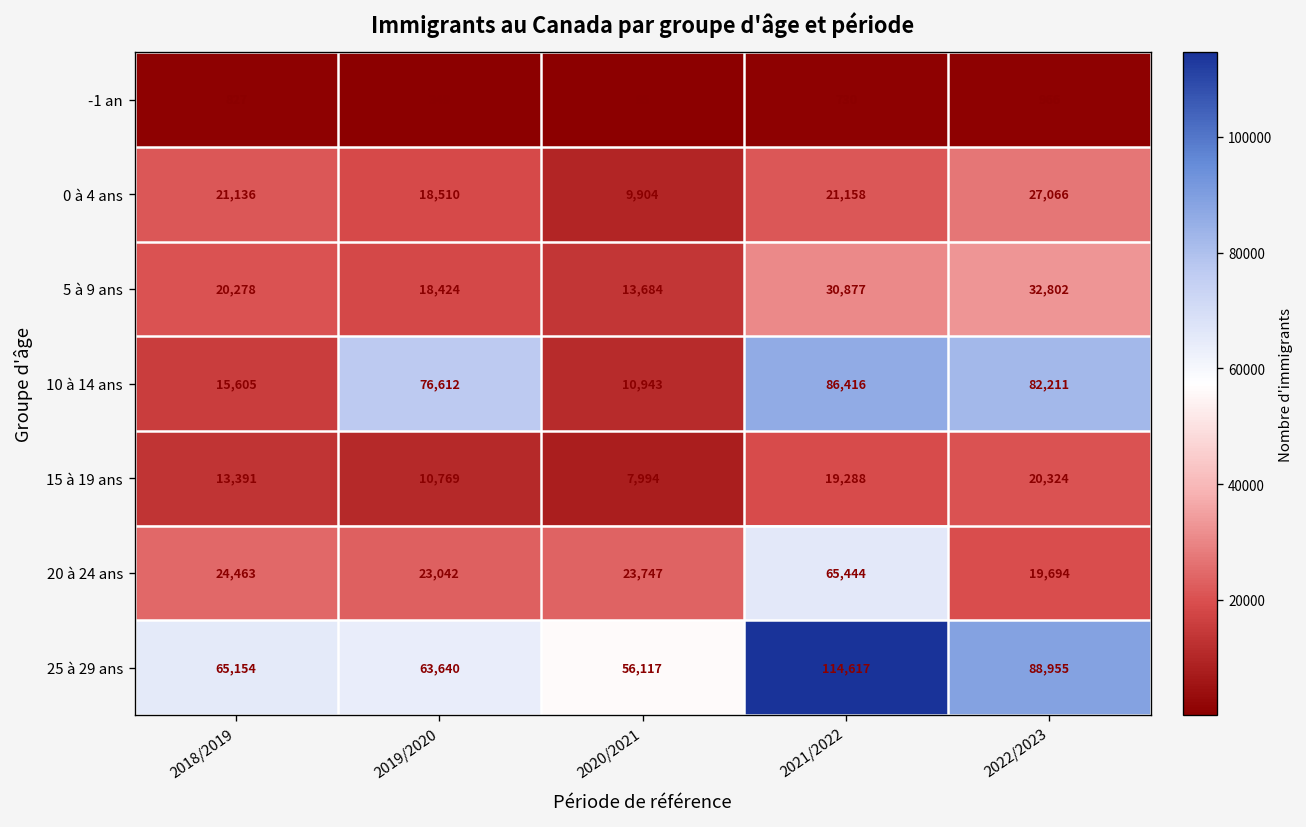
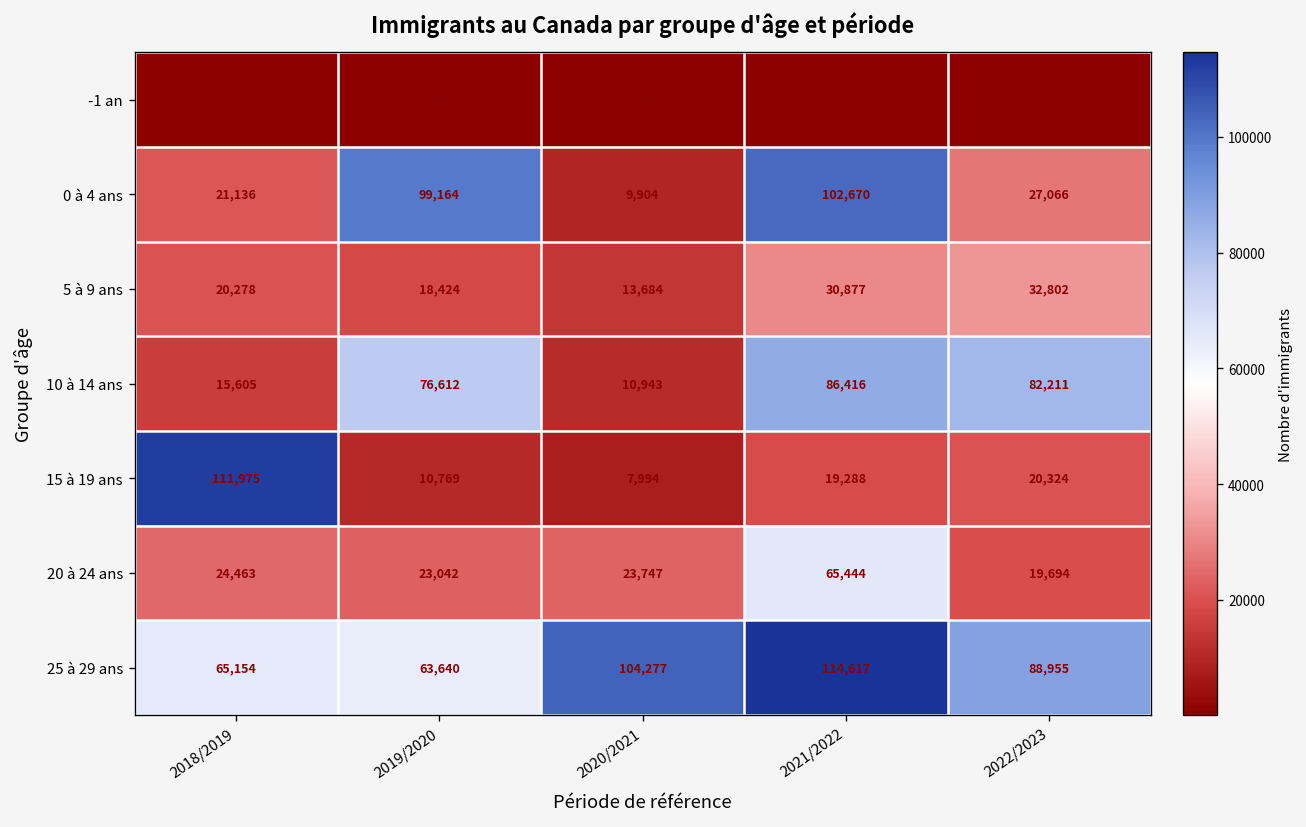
0 à 4 ans, 2019/2020: 18,510 -> 99,164
0 à 4 ans, 2021/2022: 21,158 -> 102,670
15 à 19 ans, 2018/2019: 13,391 -> 111,975
25 à 29 ans, 2020/2021: 56,117 -> 104,277
